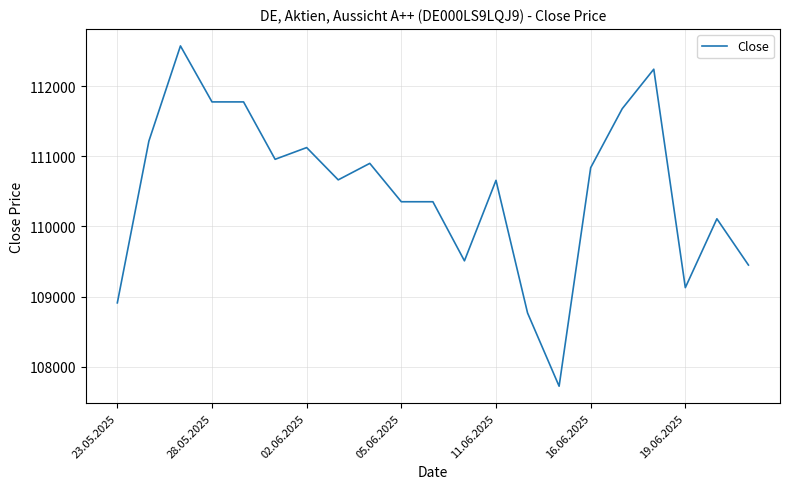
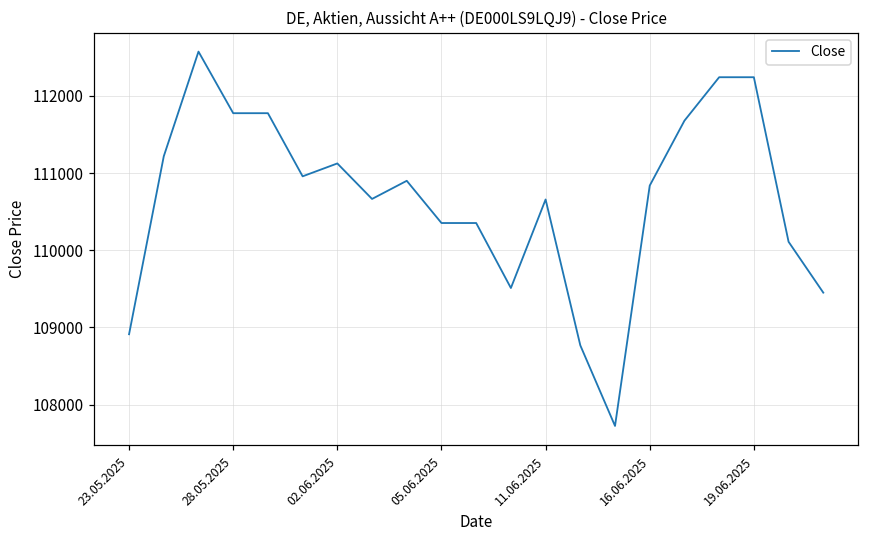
19.06.2025: 109100 -> 112200
